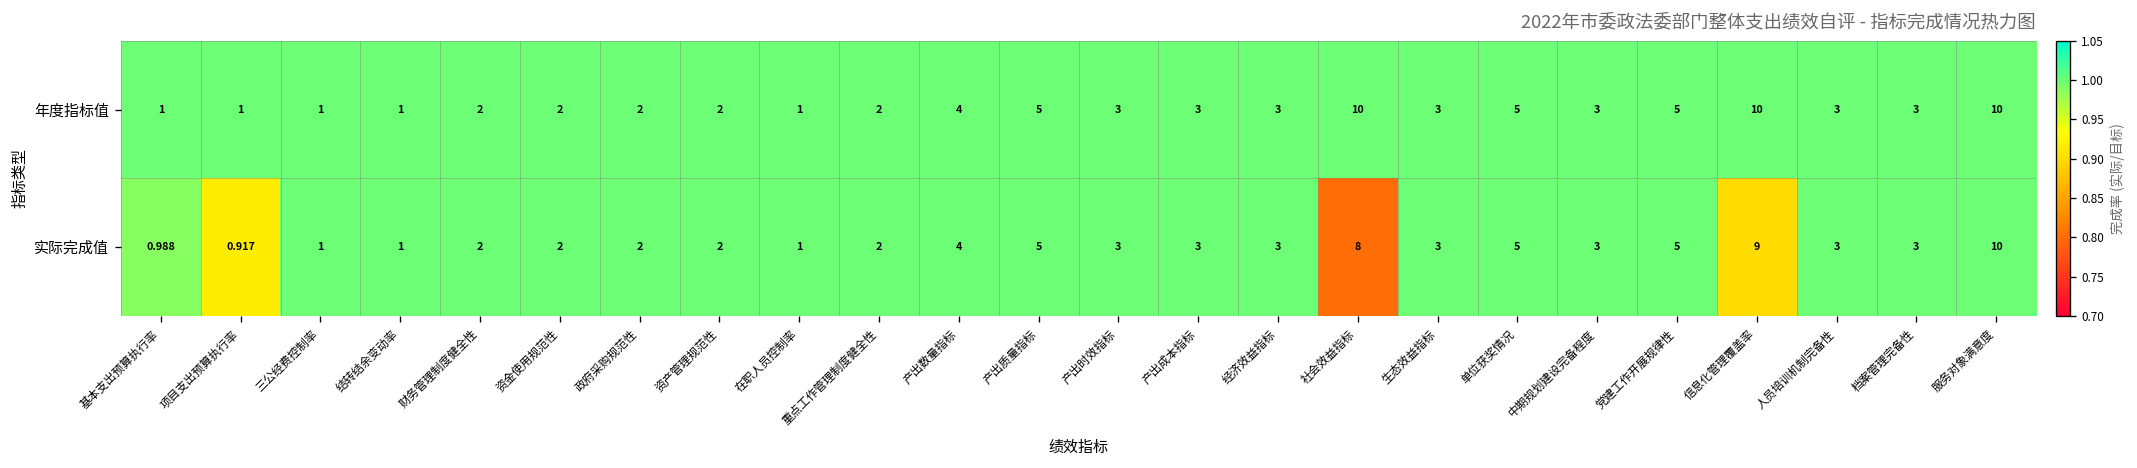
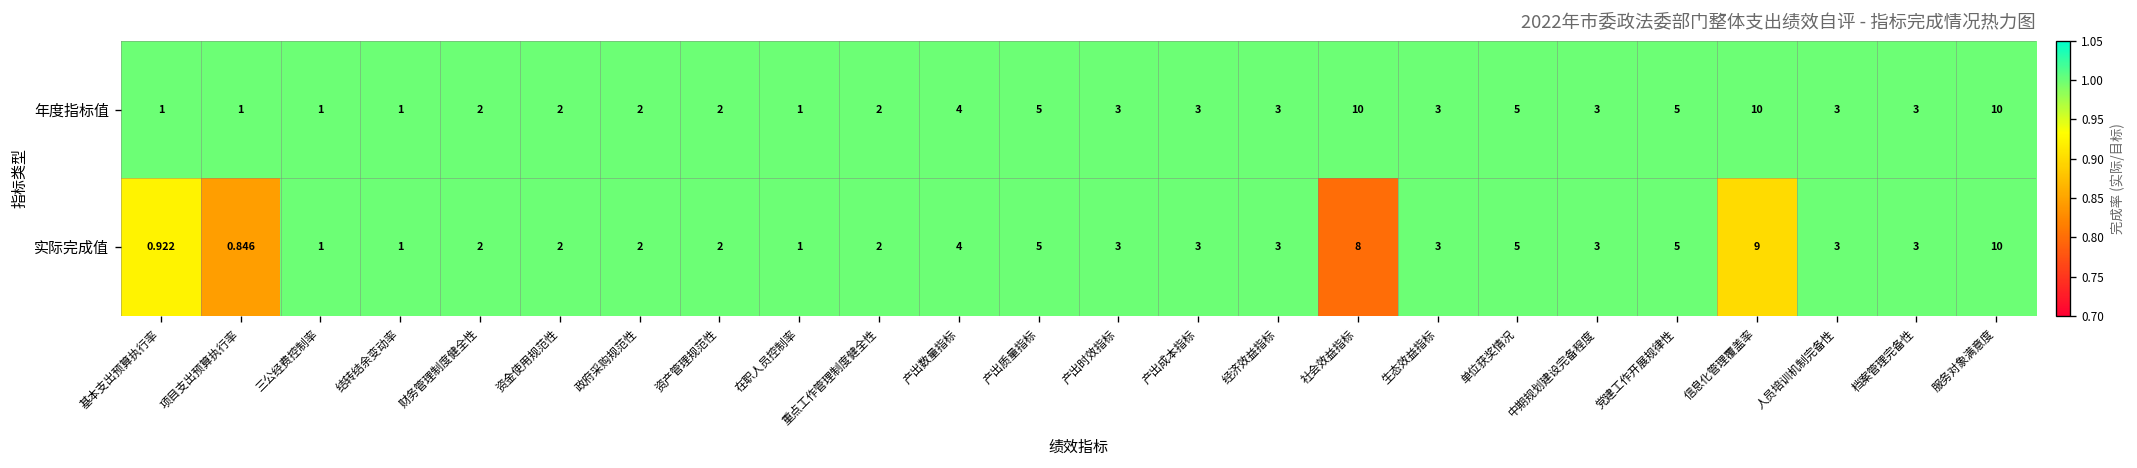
实际完成值, 基本支出预算执行率: 0.988 -> 0.922
实际完成值, 项目支出预算执行率: 0.917 -> 0.846
